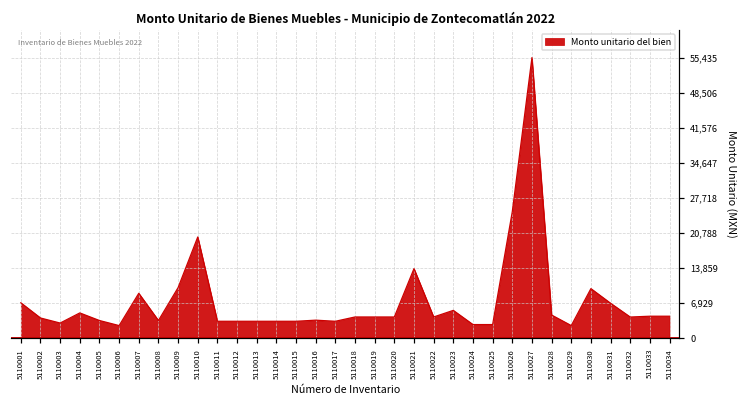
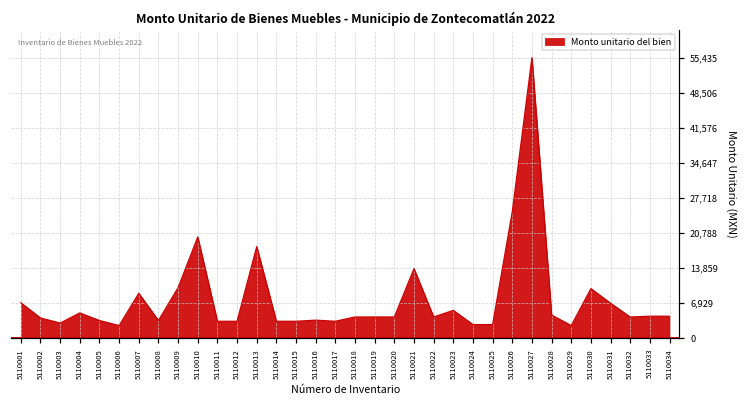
5110013: 3,000 -> 18,000
